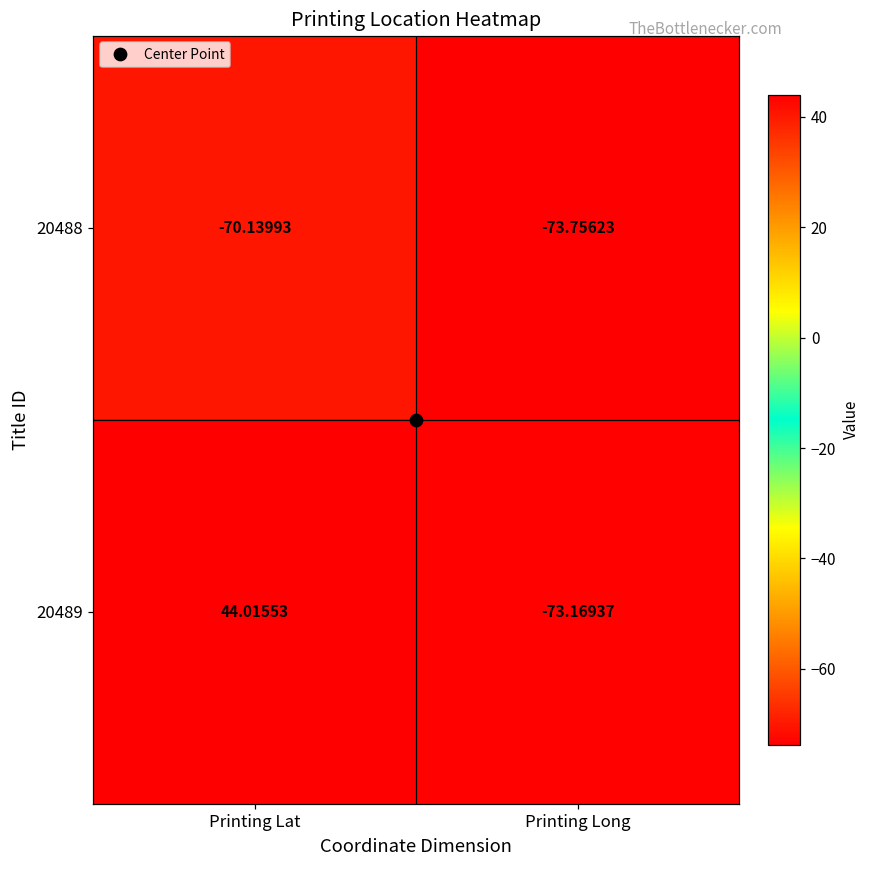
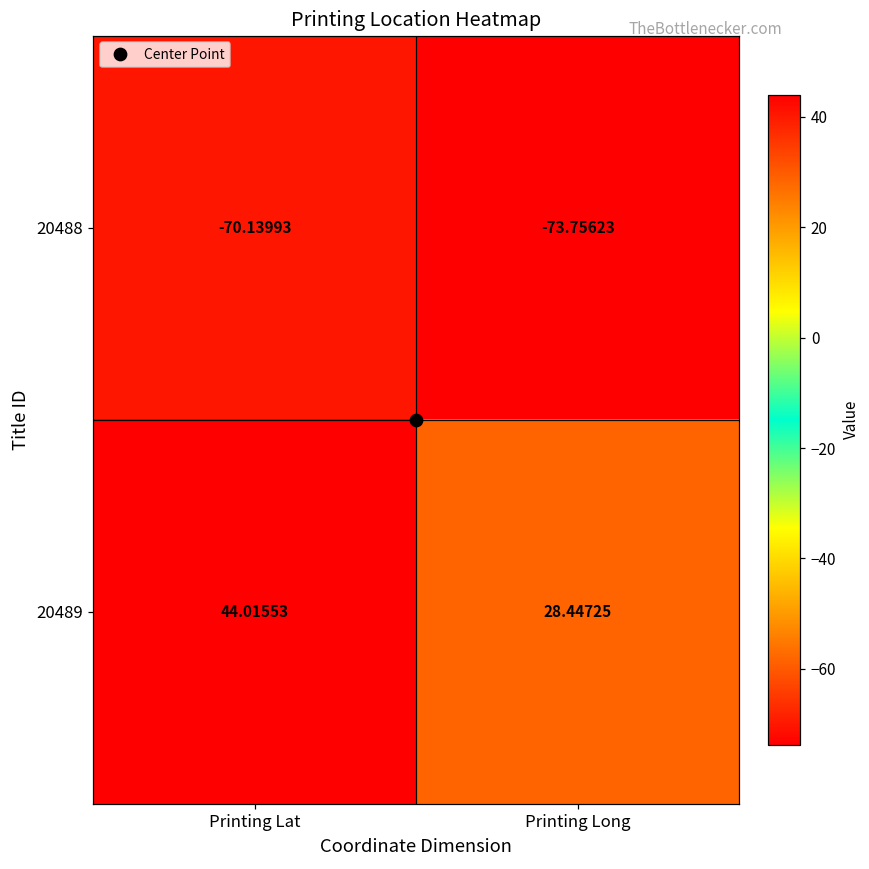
20489, Printing Long: -73.16937 -> 28.44725
